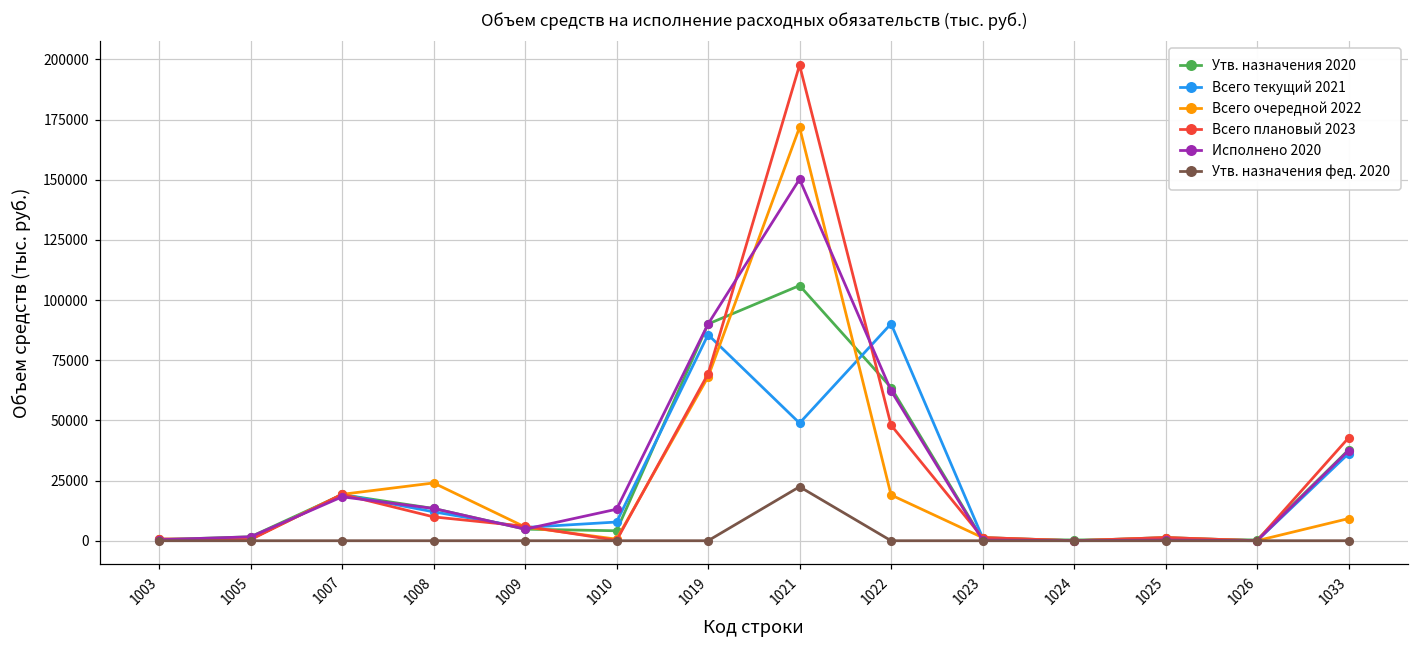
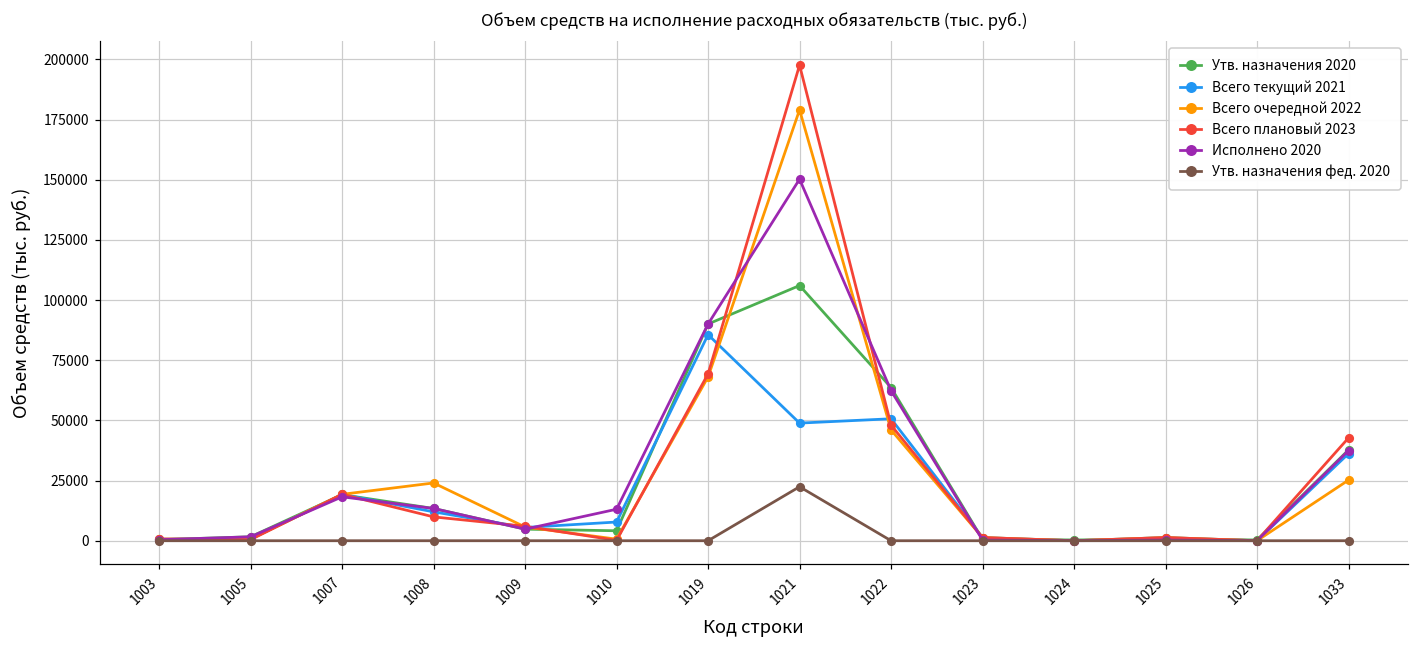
Всего очередной 2022, 1021: 172000 -> 179000
Всего текущий 2021, 1022: 90000 -> 51000
Всего очередной 2022, 1022: 19000 -> 46000
Всего очередной 2022, 1033: 9000 -> 25000
